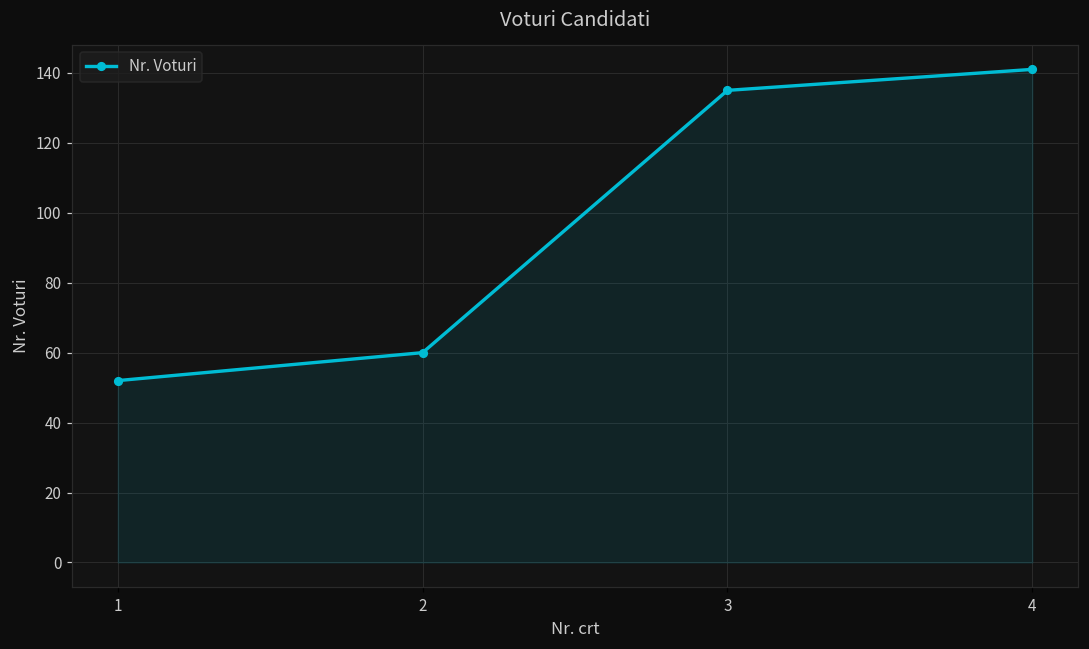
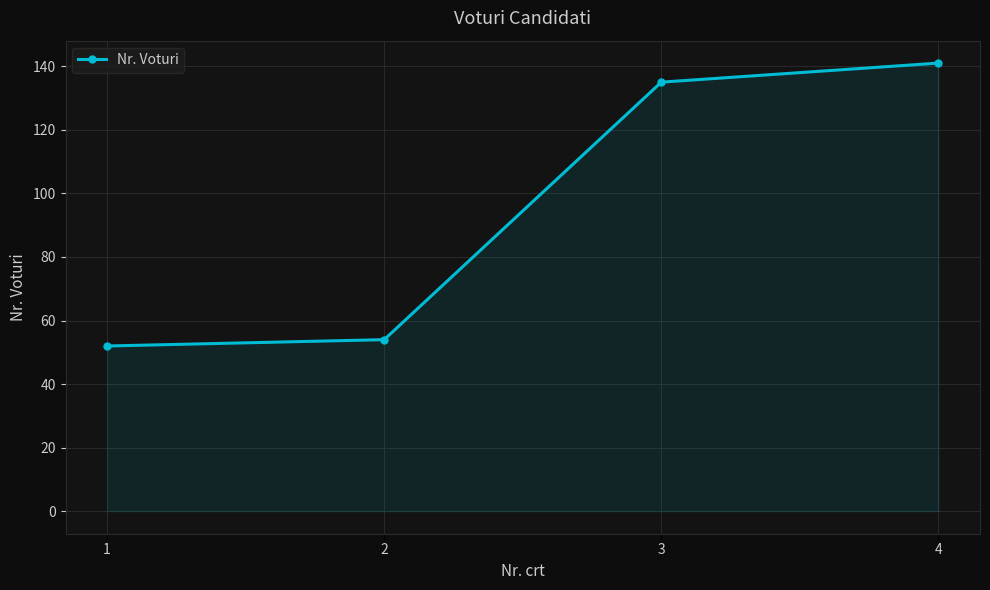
2: 60 -> 54
